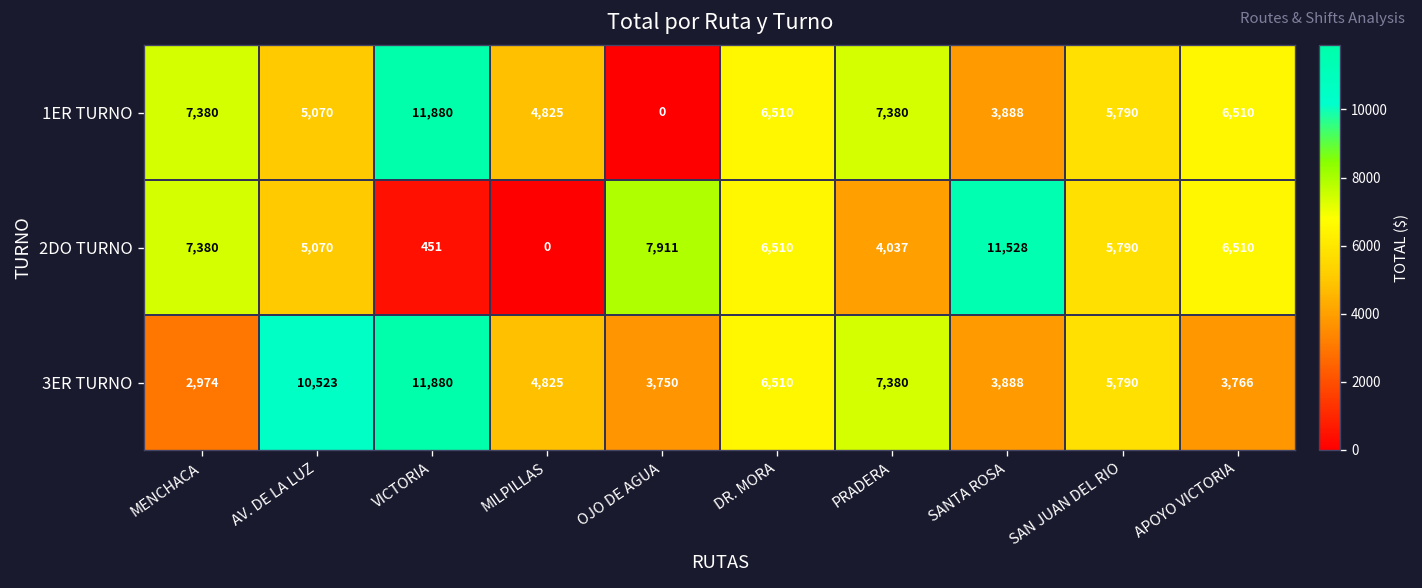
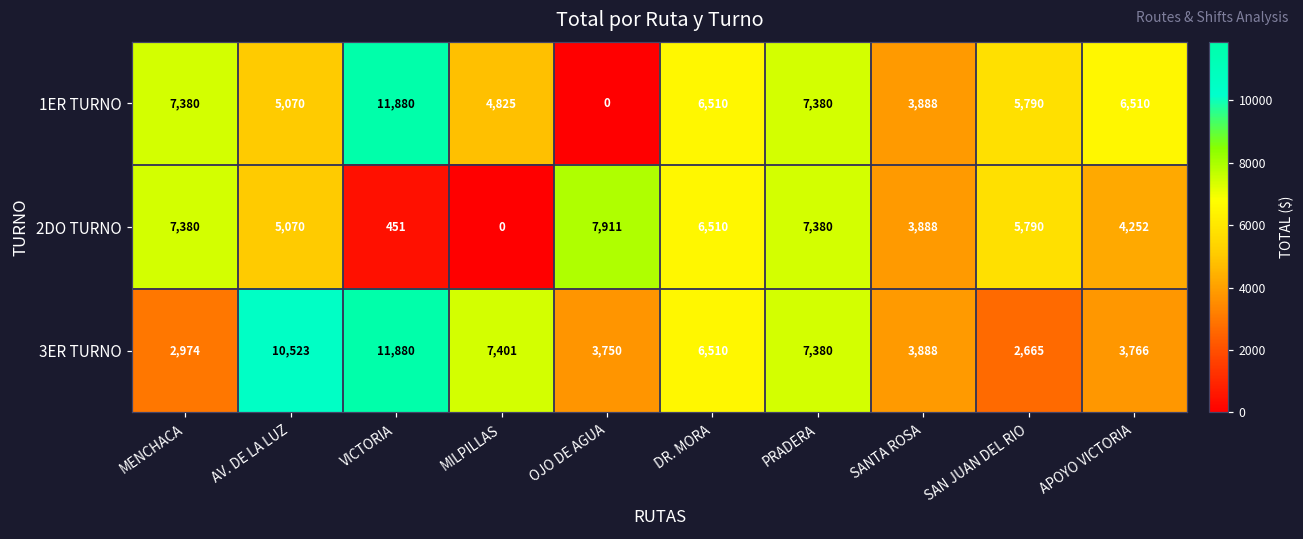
2DO TURNO, PRADERA: 4,037 -> 7,380
2DO TURNO, SANTA ROSA: 11,528 -> 3,888
2DO TURNO, APOYO VICTORIA: 6,510 -> 4,252
3ER TURNO, MILPILLAS: 4,825 -> 7,401
3ER TURNO, SAN JUAN DEL RIO: 5,790 -> 2,665
